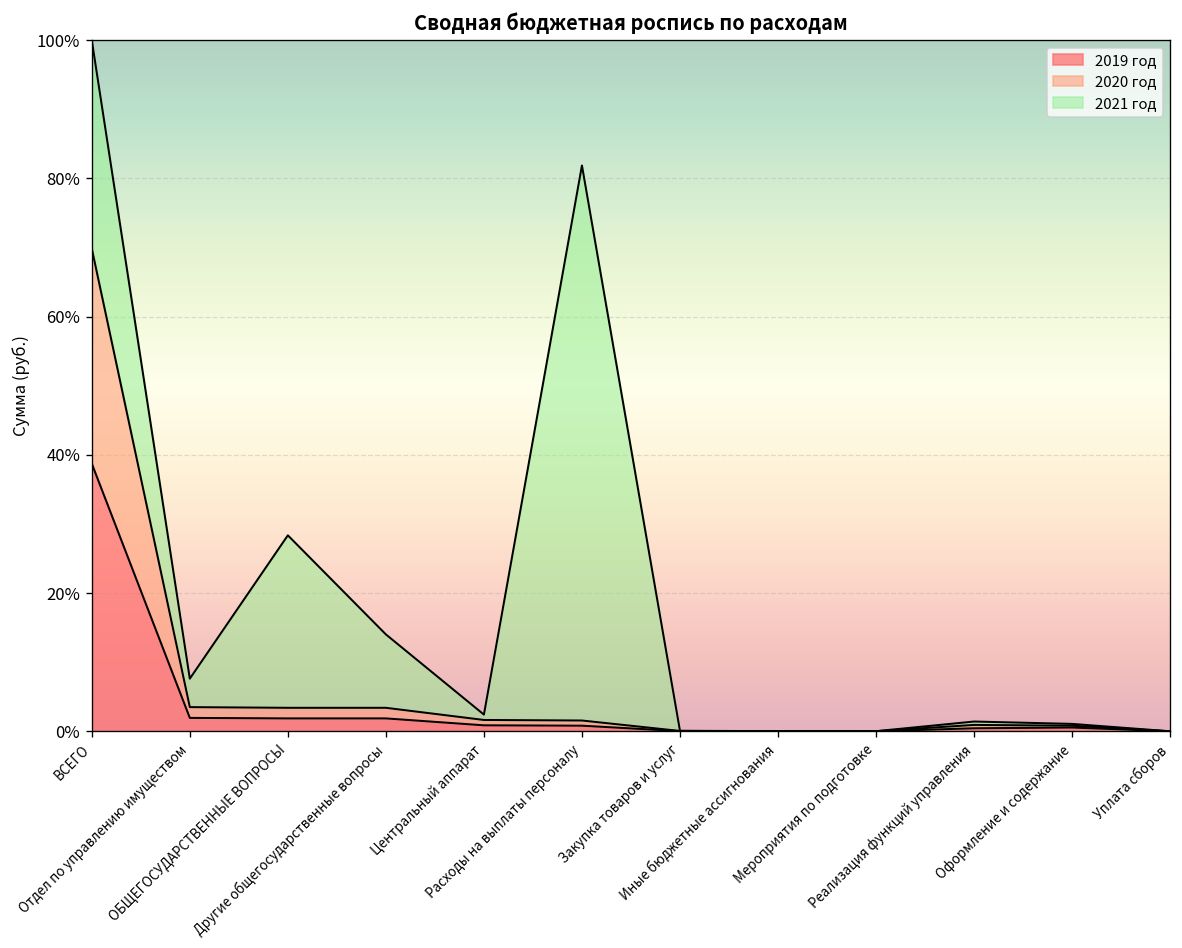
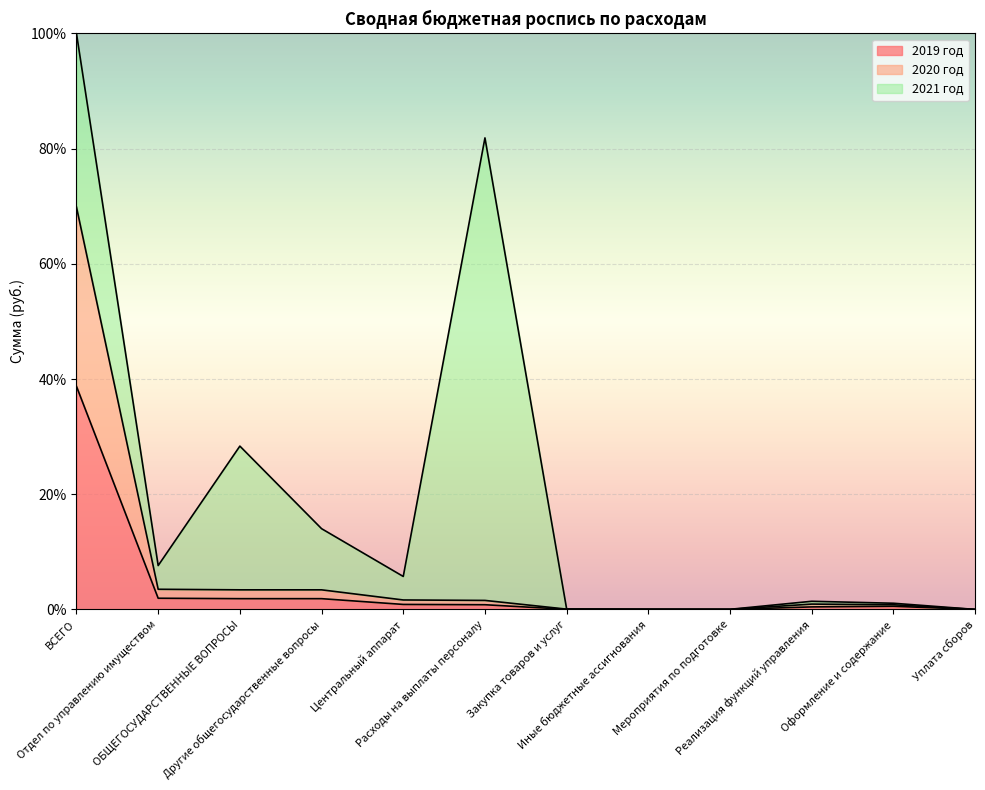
2021 год, Центральный аппарат: 1% -> 4%
